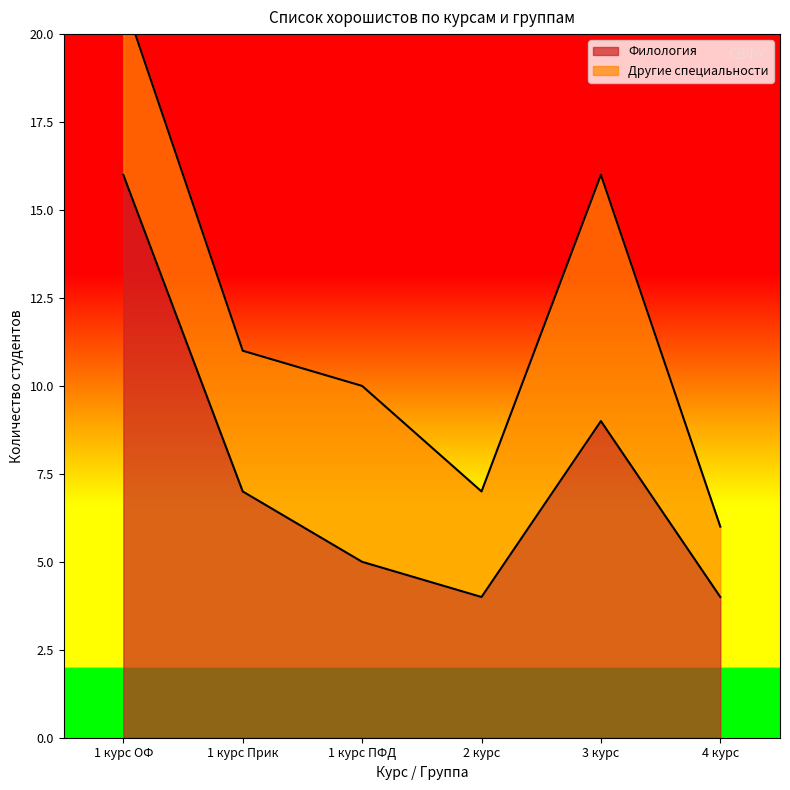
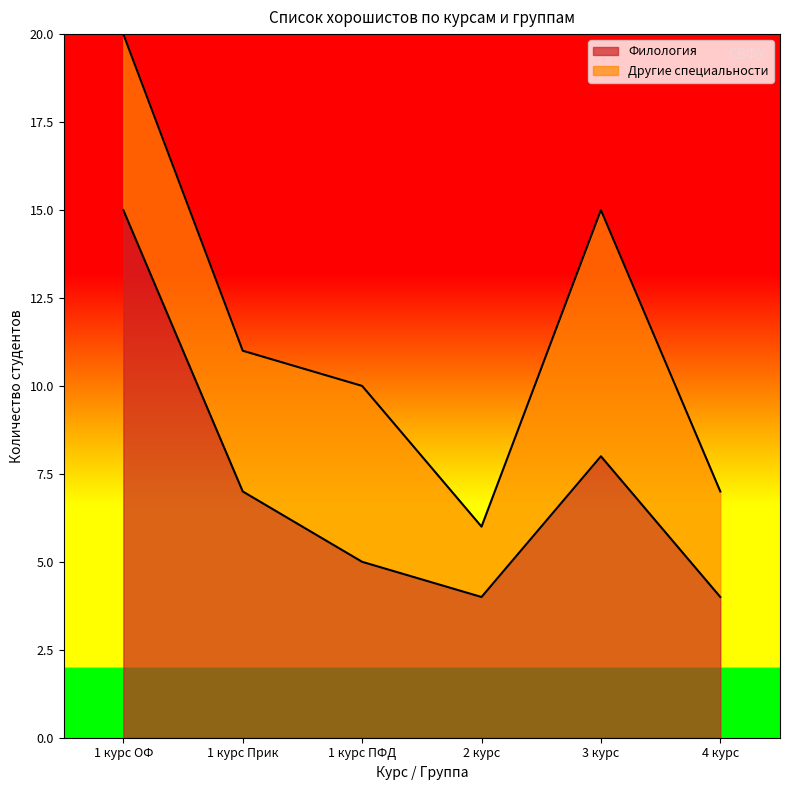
Филология, 1 курс ОФ: 16 -> 15
Другие специальности, 2 курс: 3 -> 2
Филология, 3 курс: 9 -> 8
Другие специальности, 4 курс: 2 -> 3
